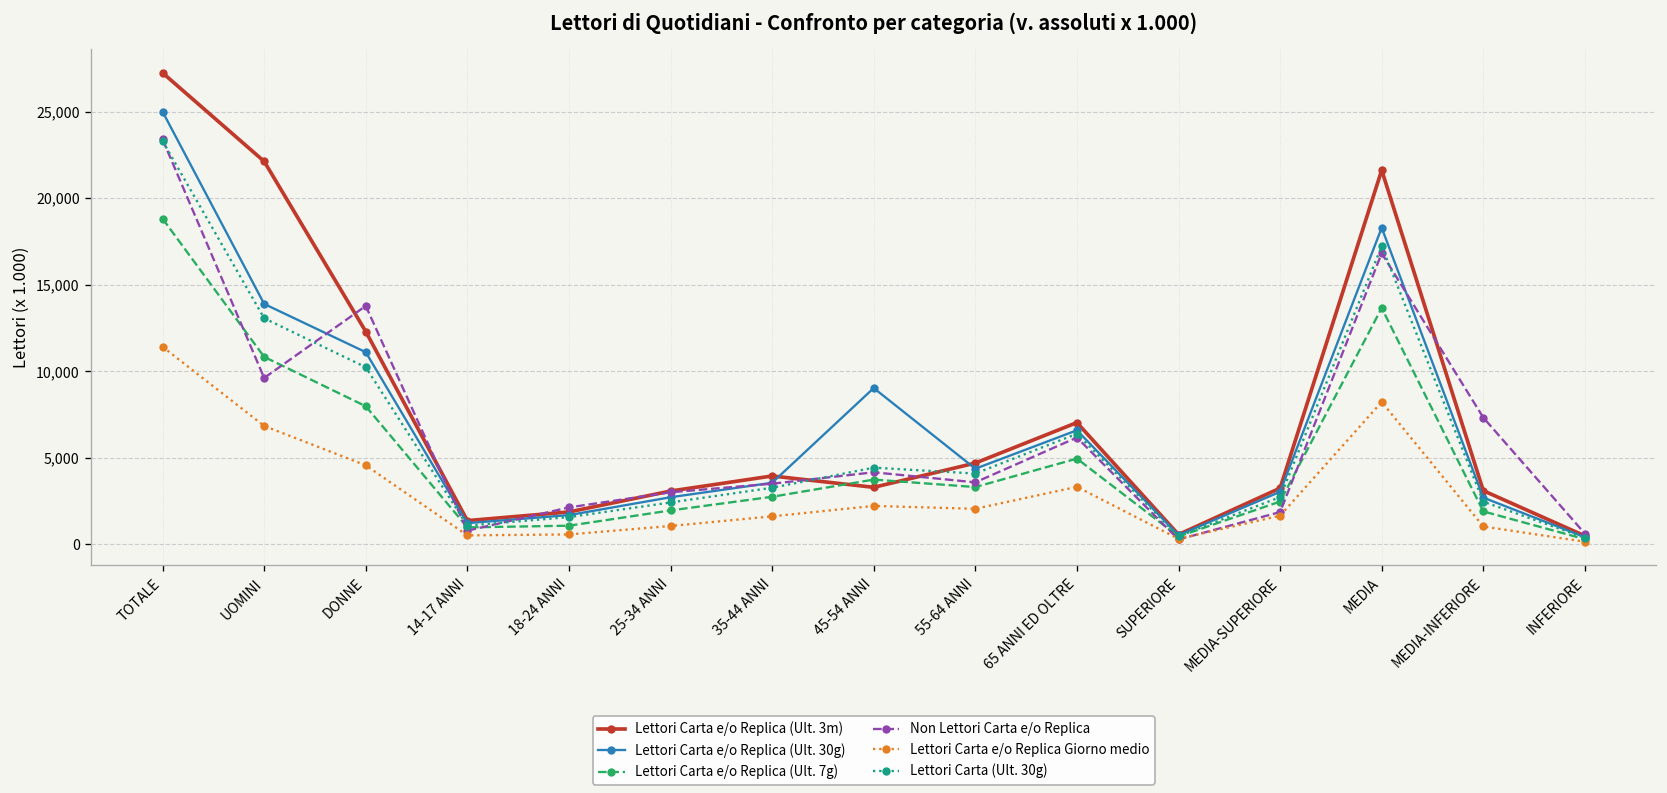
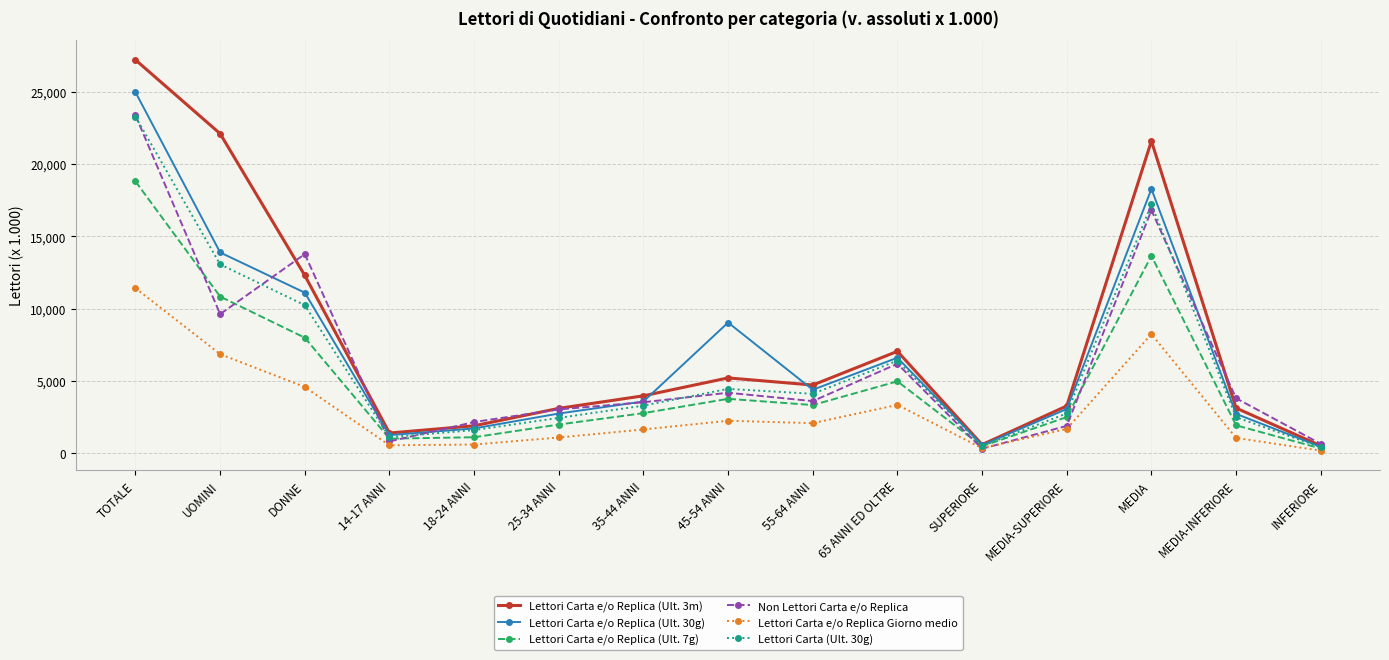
Lettori Carta e/o Replica (Ult. 3m), 45-54 ANNI: 3,300 -> 5,200
Non Lettori Carta e/o Replica, MEDIA-INFERIORE: 7,300 -> 3,800
